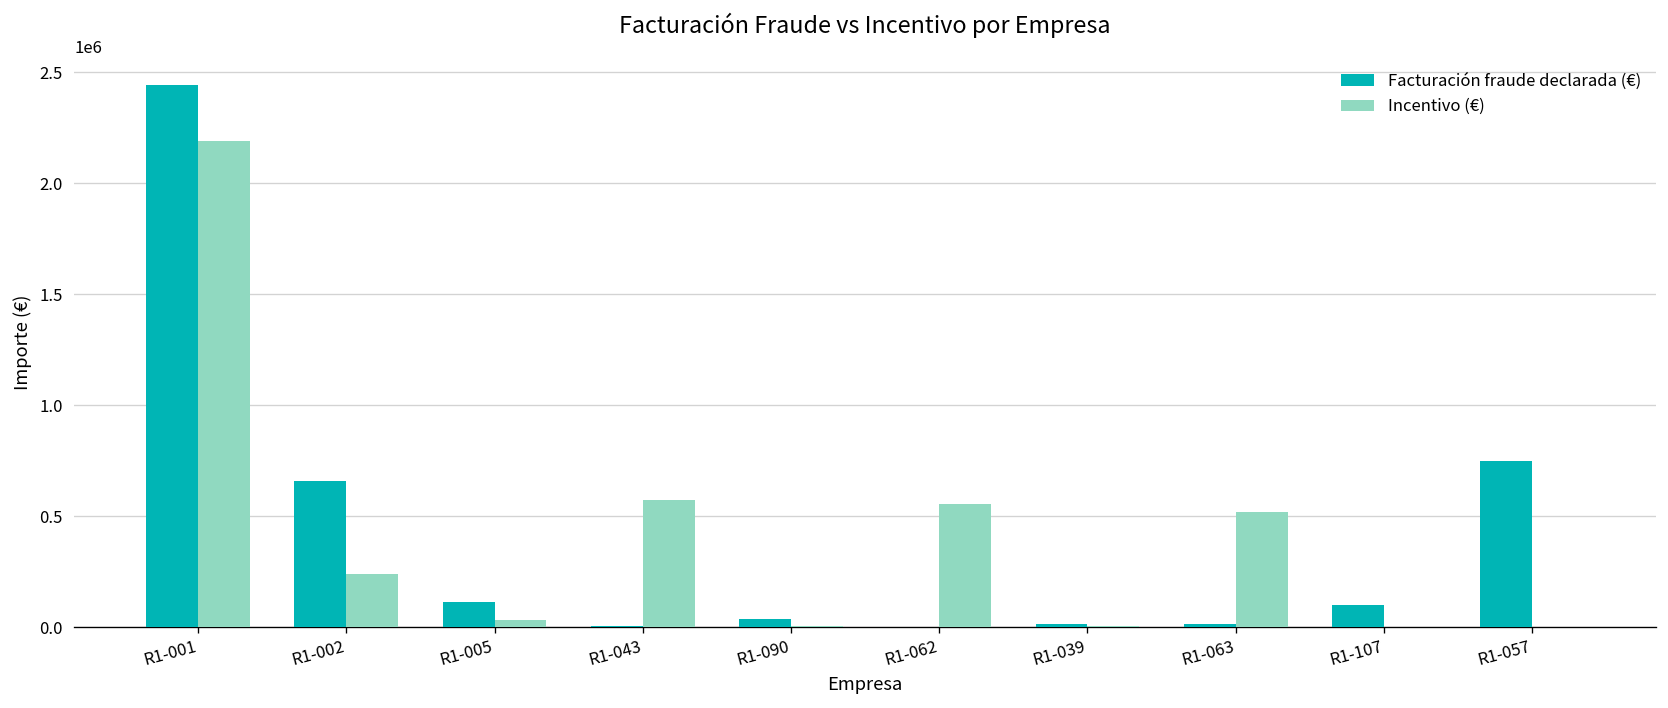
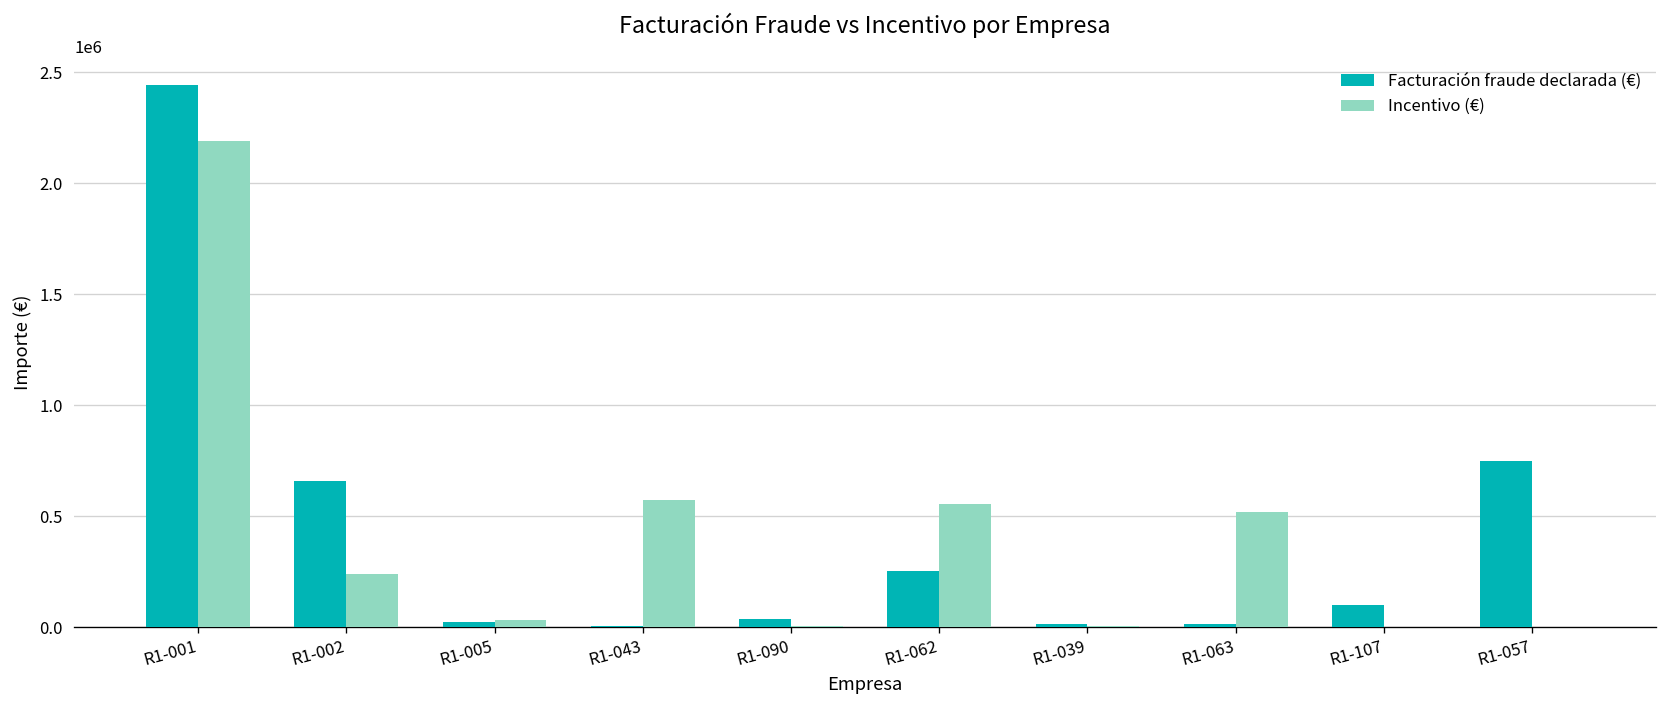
Facturación fraude declarada (€), R1-005: 110000 -> 30000
Facturación fraude declarada (€), R1-062: 0 -> 250000
